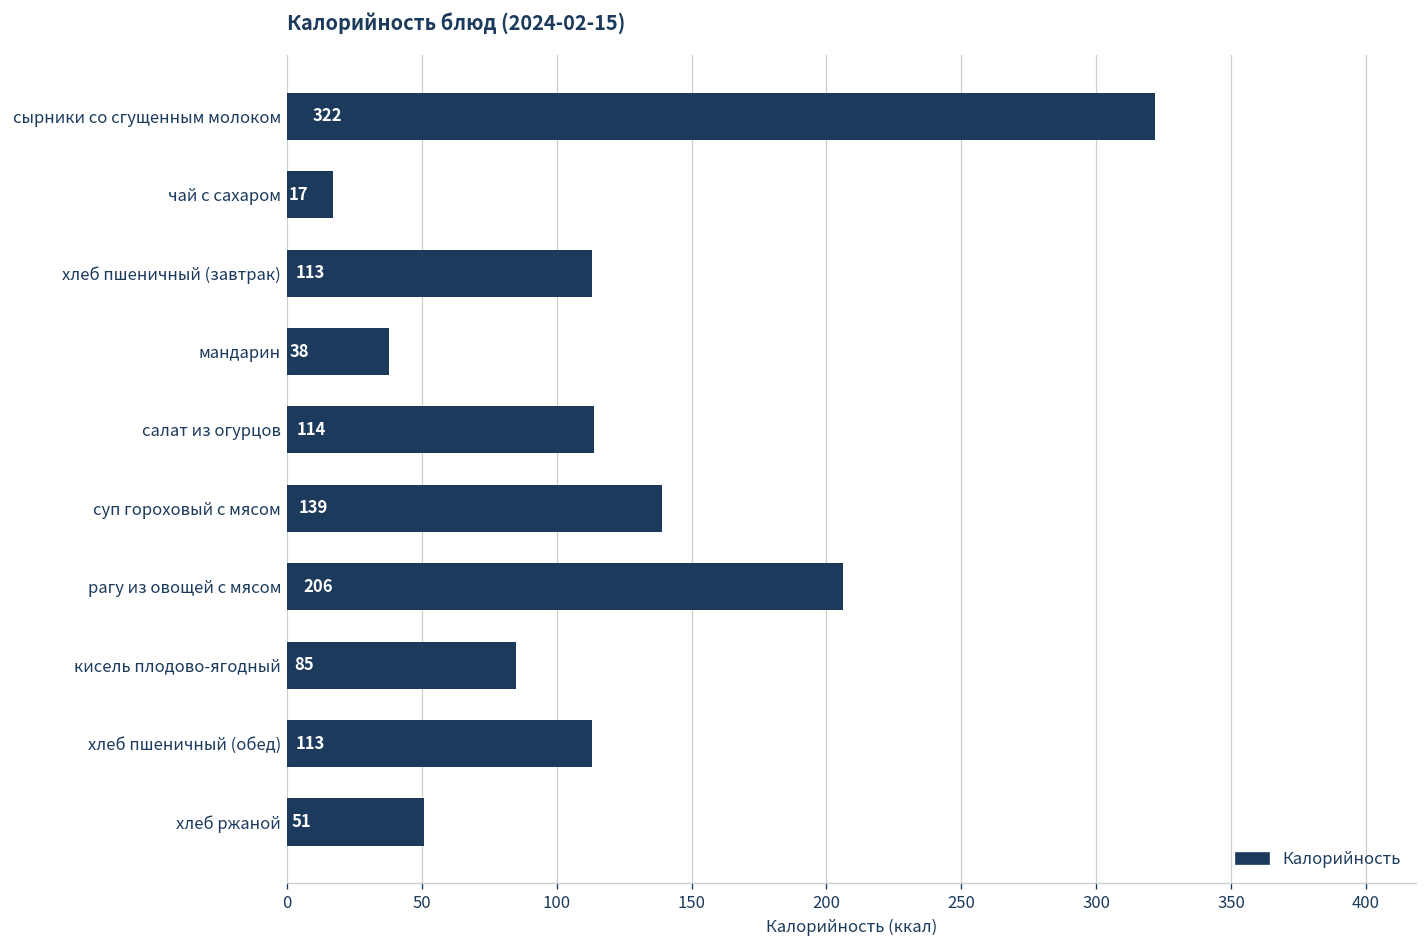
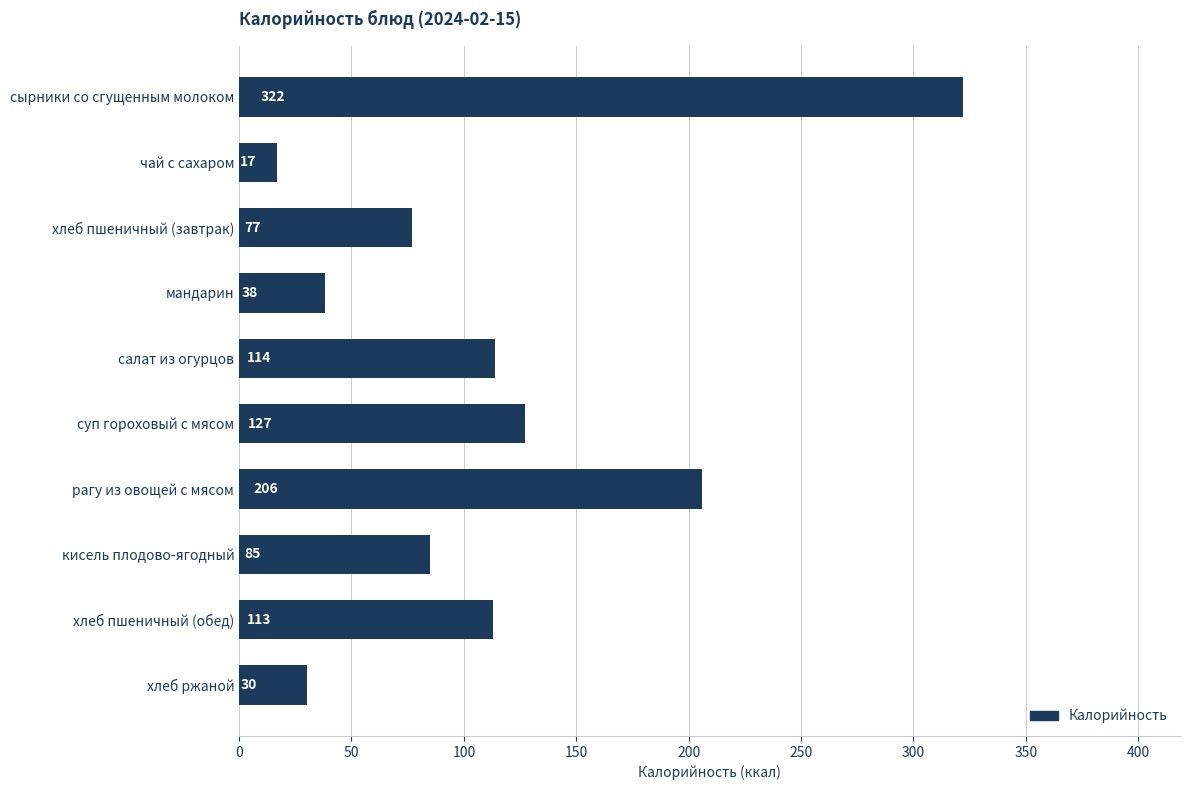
хлеб пшеничный (завтрак): 113 -> 77
суп гороховый с мясом: 139 -> 127
хлеб ржаной: 51 -> 30
